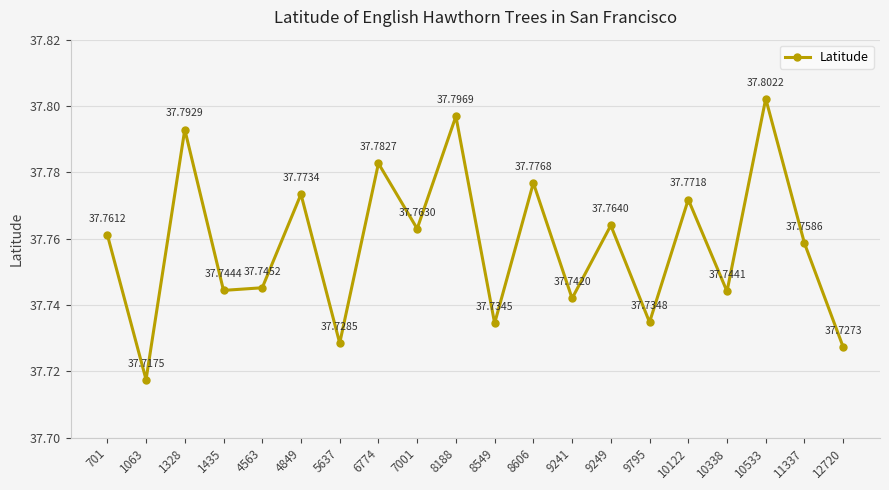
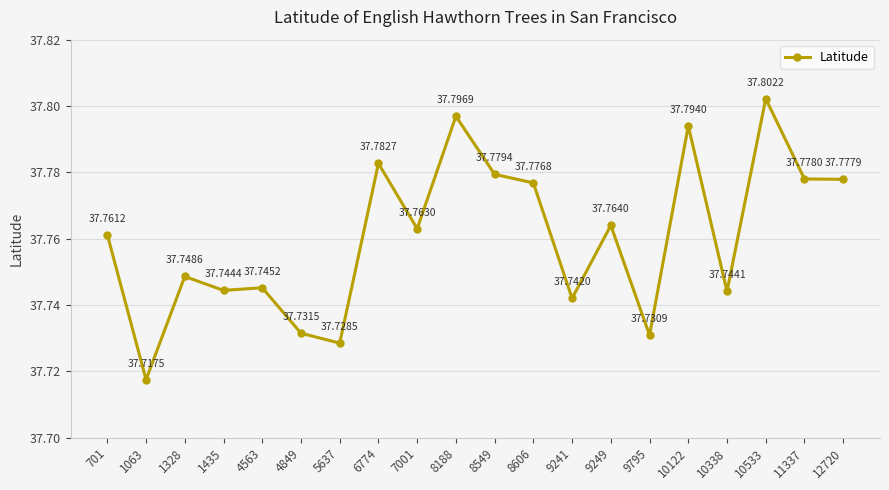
1328: 37.7929 -> 37.7486
4849: 37.7734 -> 37.7315
8549: 37.7345 -> 37.7794
9795: 37.7348 -> 37.7309
10122: 37.7718 -> 37.7940
11337: 37.7586 -> 37.7780
12720: 37.7273 -> 37.7779
